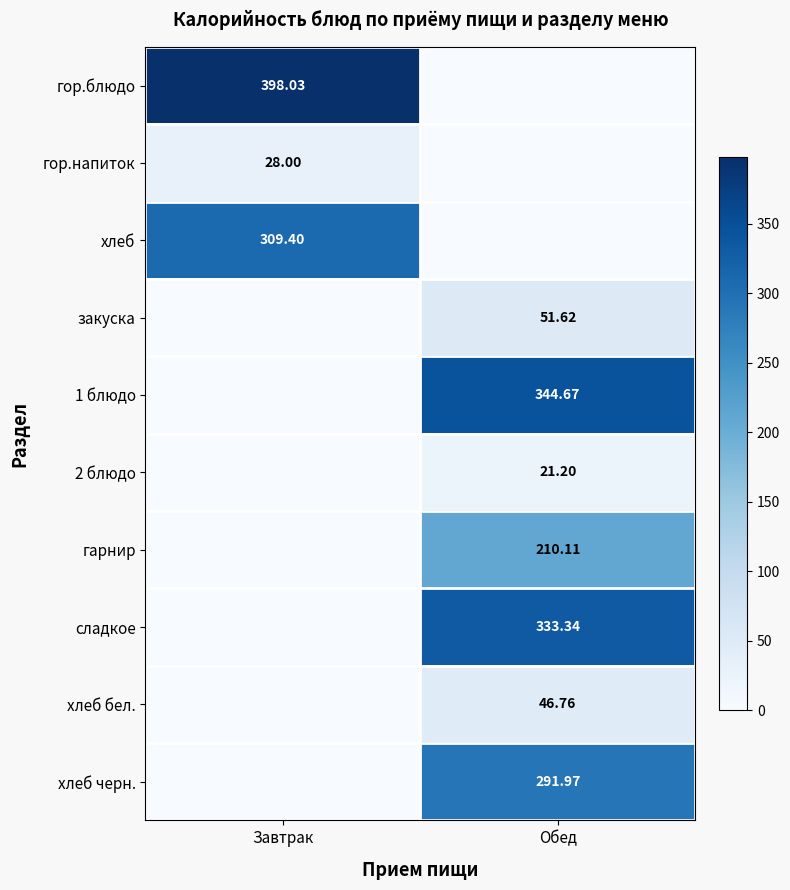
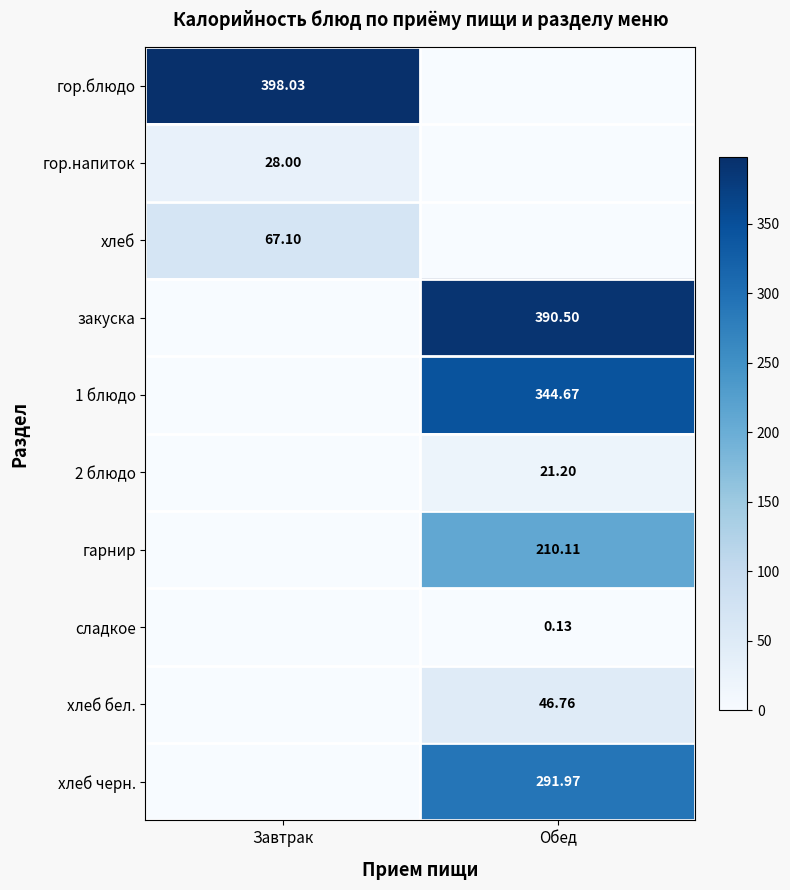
хлеб, Завтрак: 309.40 -> 67.10
закуска, Обед: 51.62 -> 390.50
сладкое, Обед: 333.34 -> 0.13
